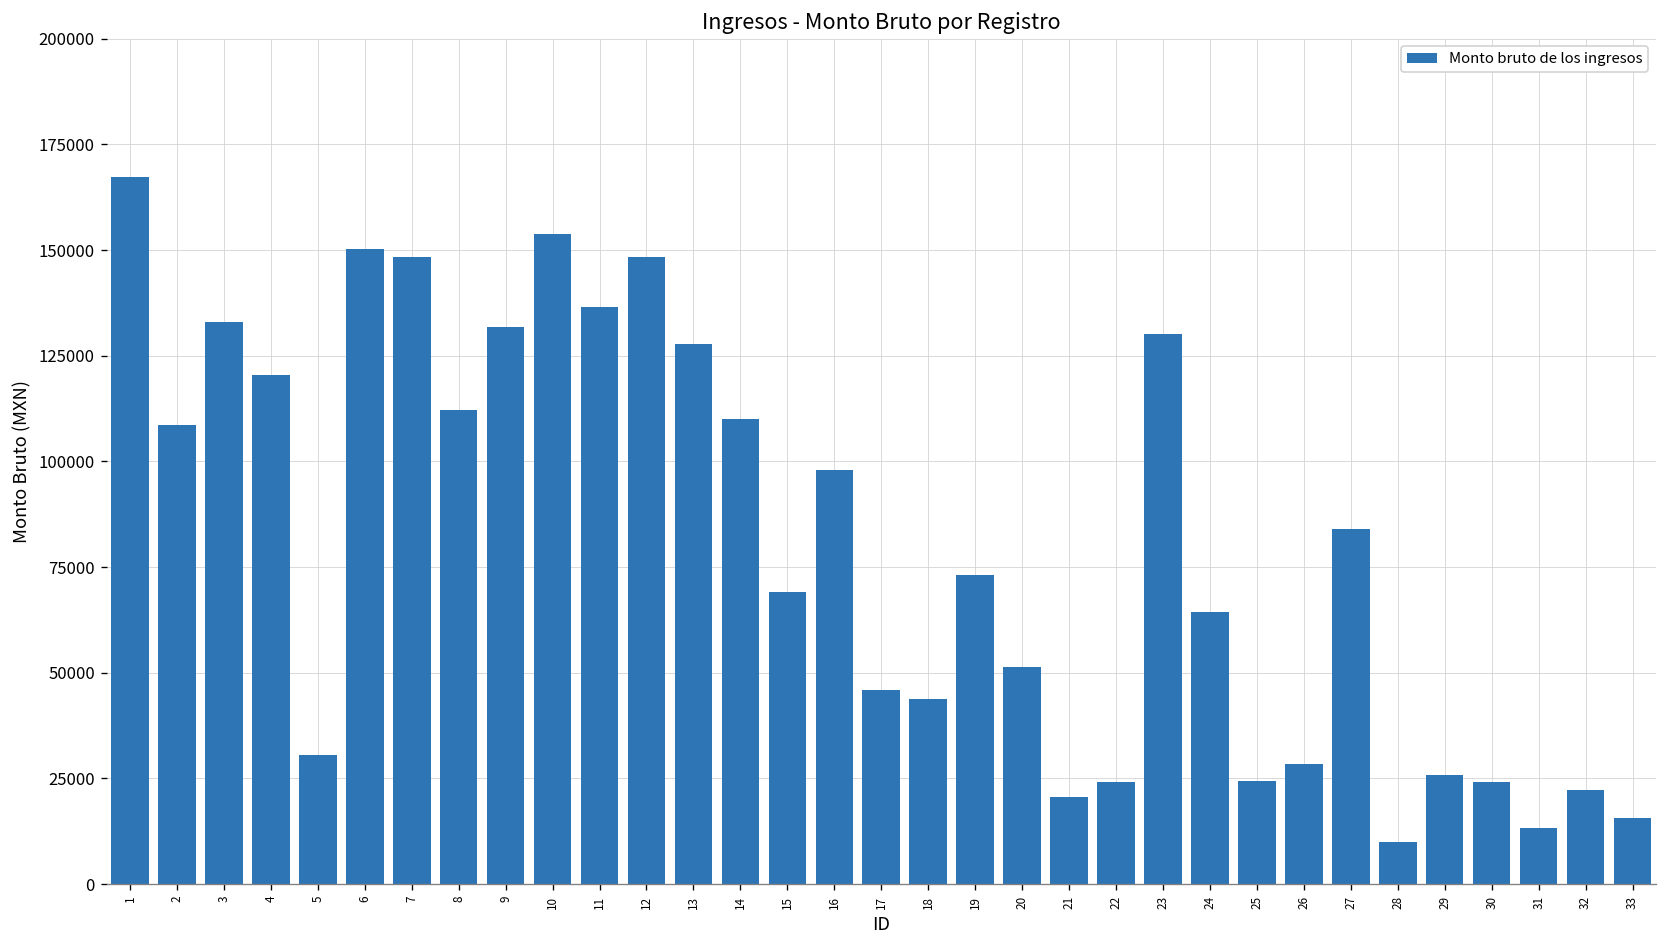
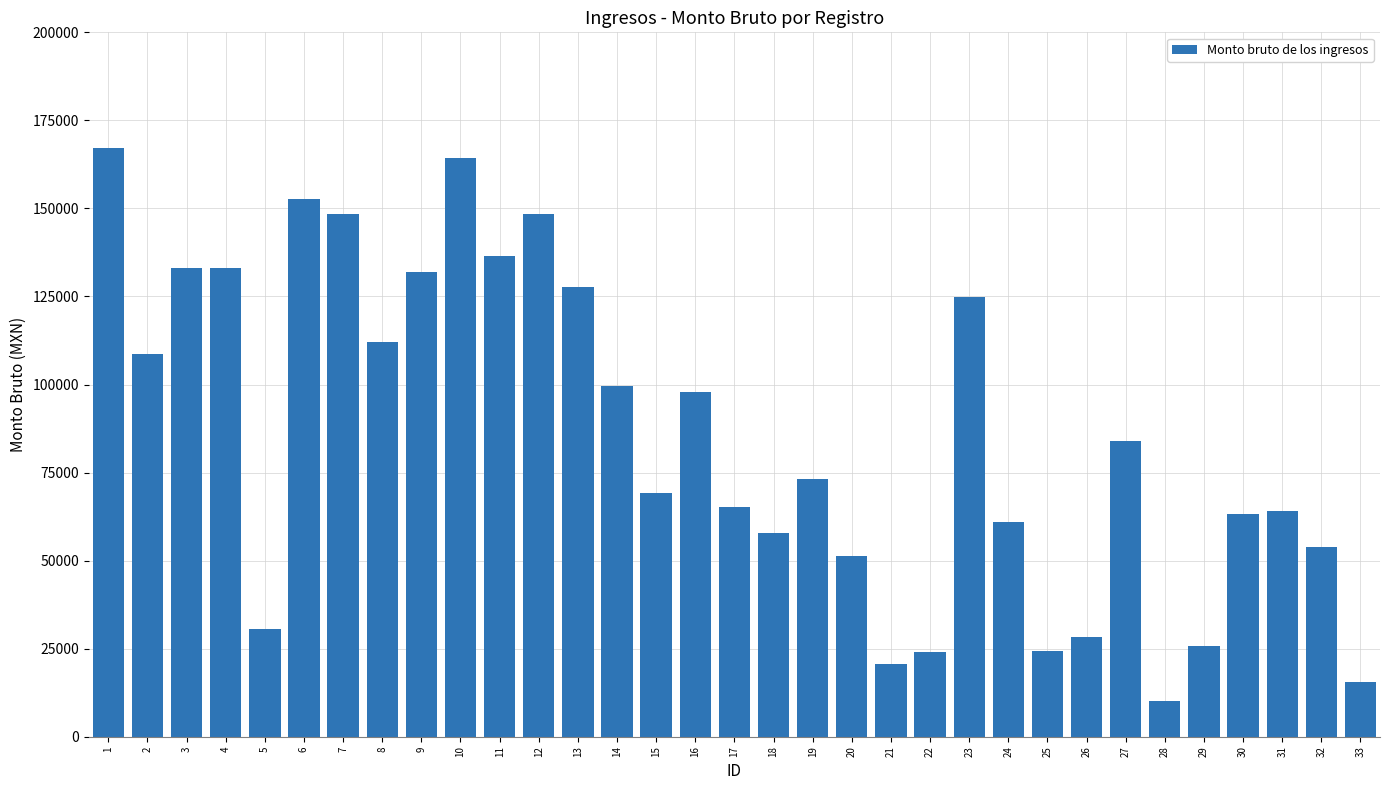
4: 120000 -> 133000
6: 150000 -> 153000
10: 154000 -> 164000
14: 110000 -> 100000
17: 46000 -> 65000
18: 44000 -> 58000
23: 130000 -> 125000
24: 64000 -> 61000
30: 24000 -> 63000
31: 13000 -> 64000
32: 22000 -> 54000
